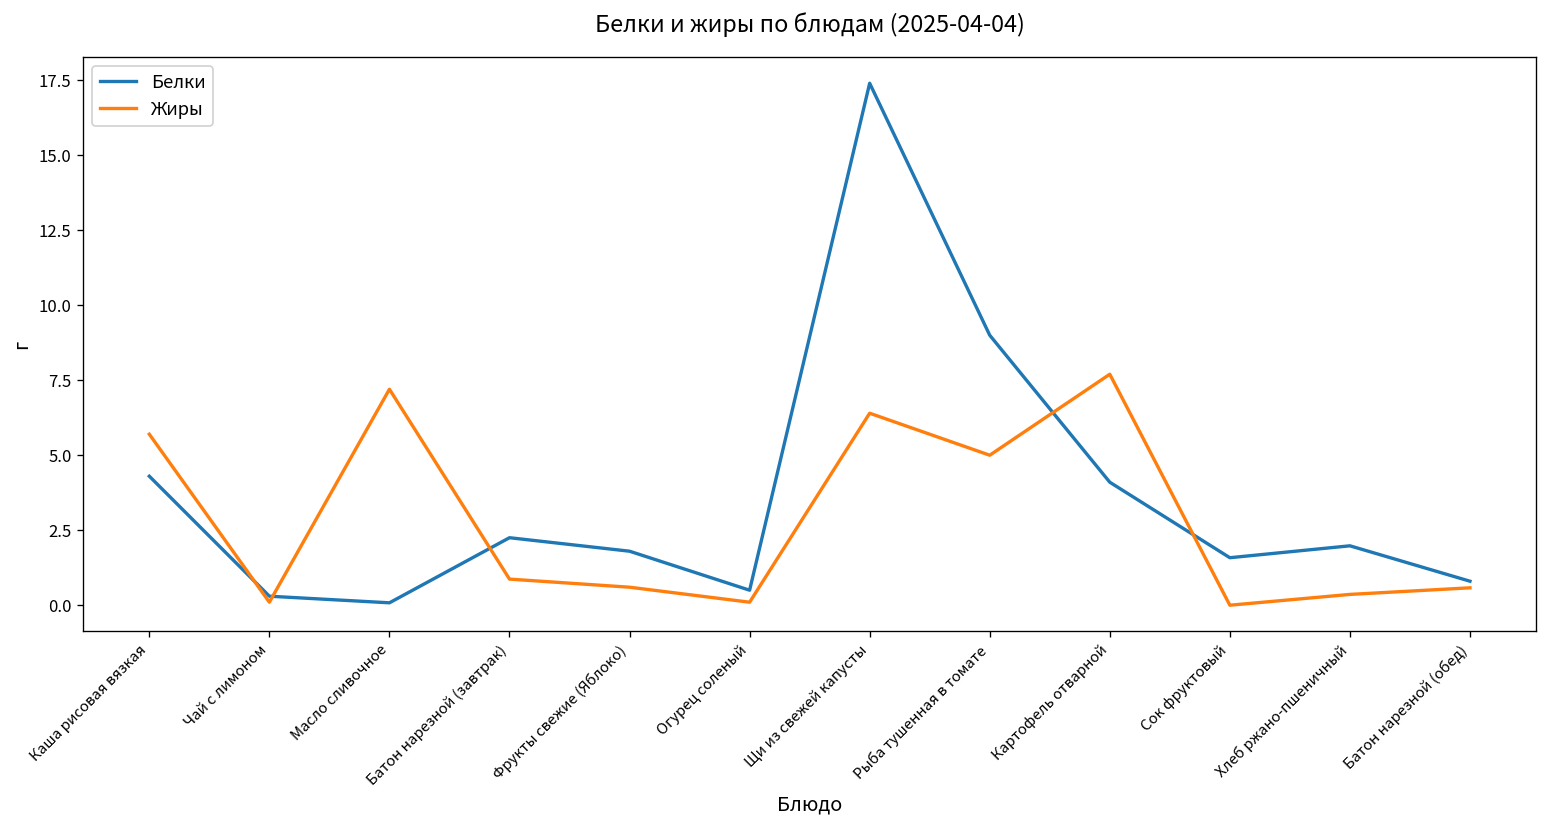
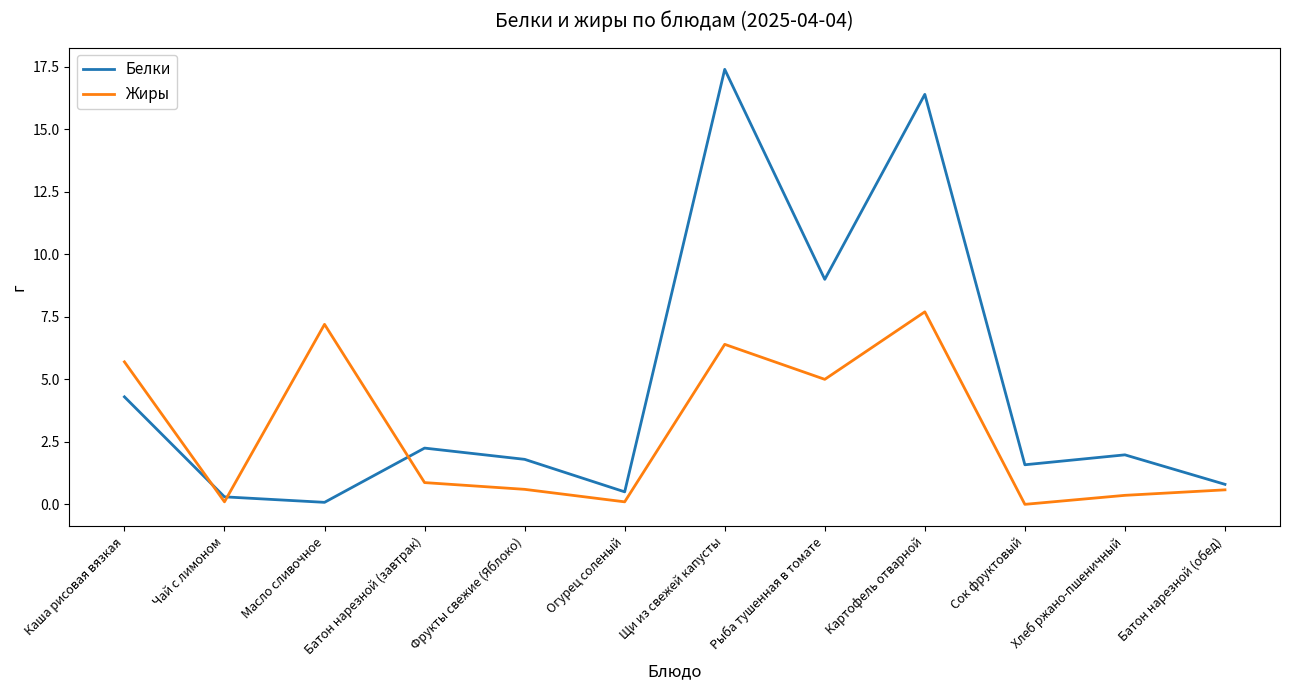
Белки, Картофель отварной: 4.1 -> 16.4
